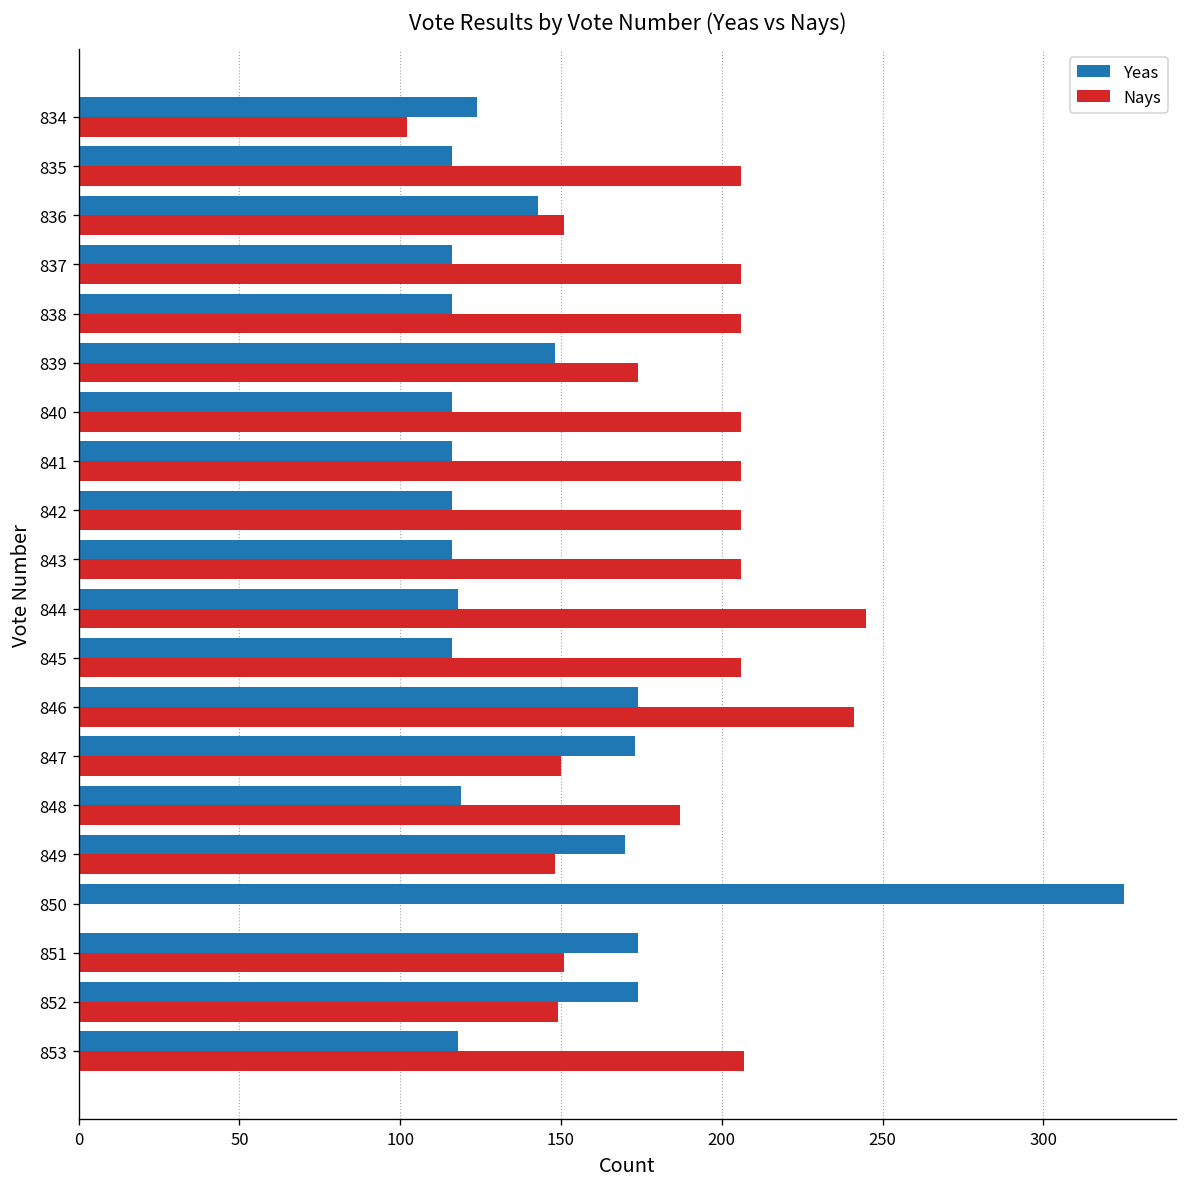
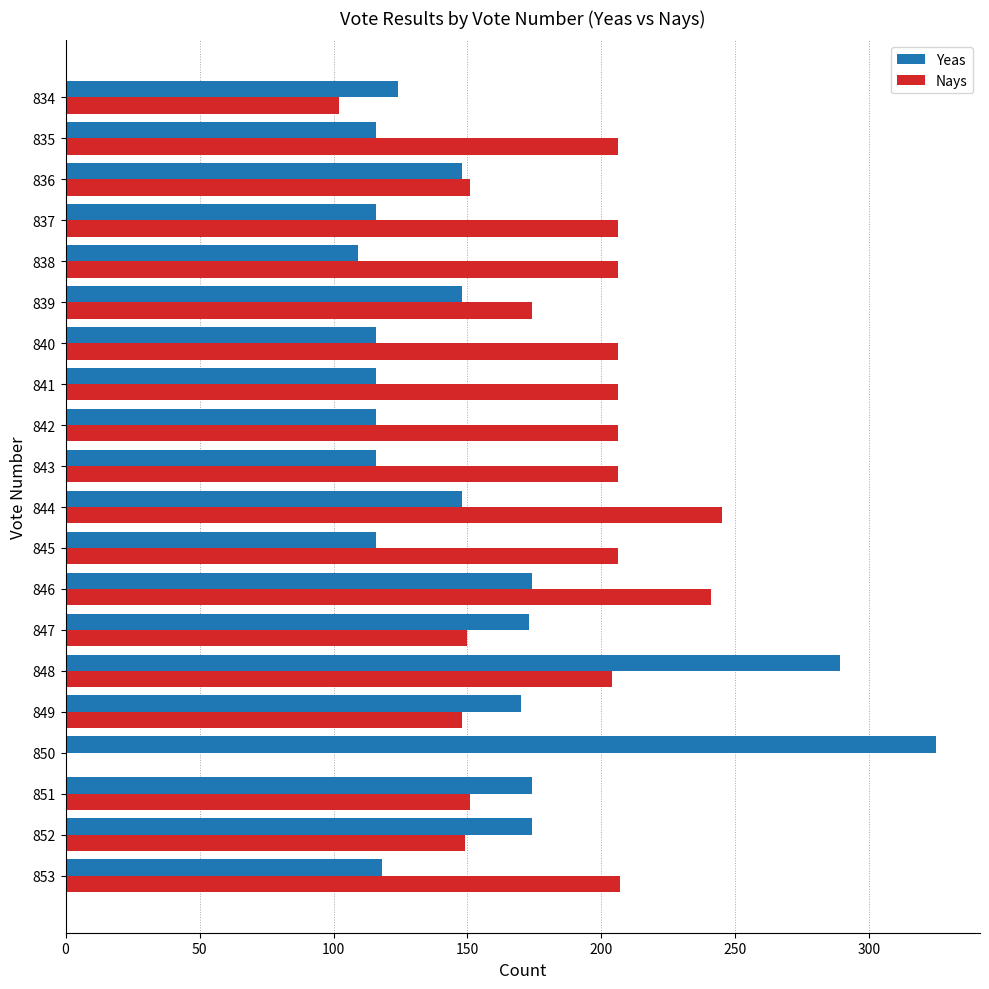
Yeas, 836: 143 -> 148
Yeas, 838: 116 -> 109
Yeas, 844: 118 -> 148
Yeas, 848: 119 -> 289
Nays, 848: 187 -> 204
